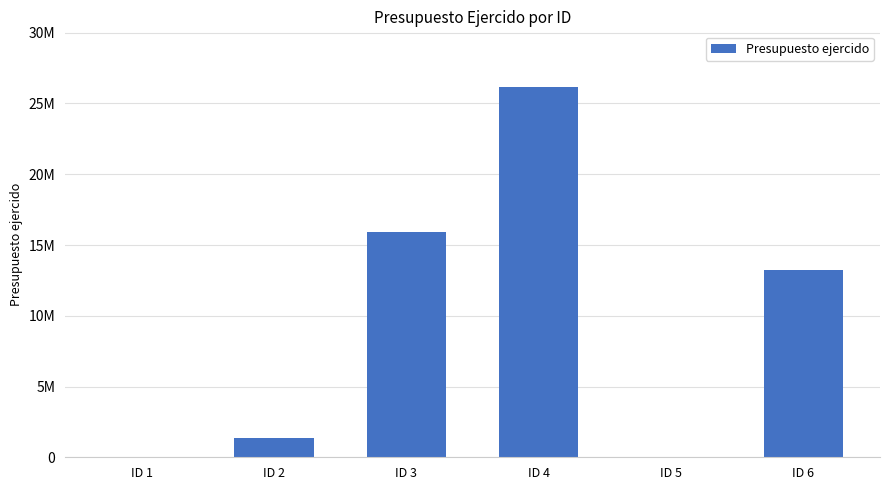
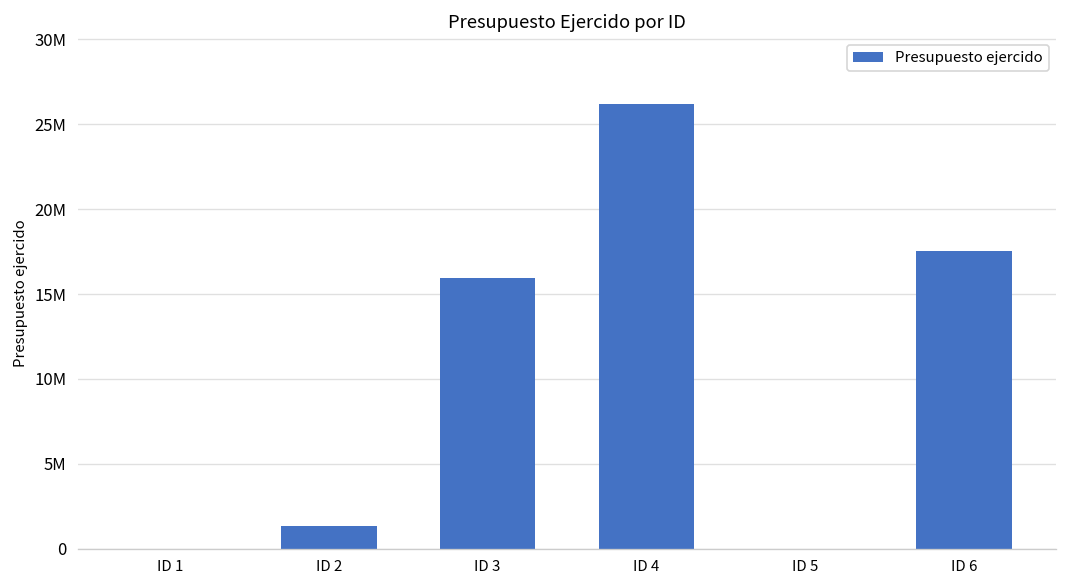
ID 6: 13200000 -> 17500000
